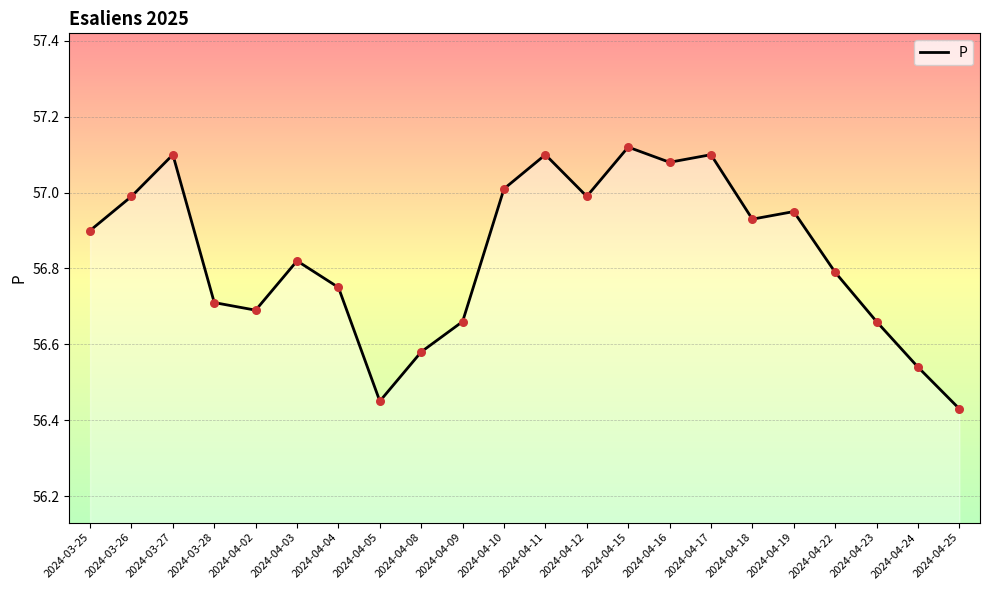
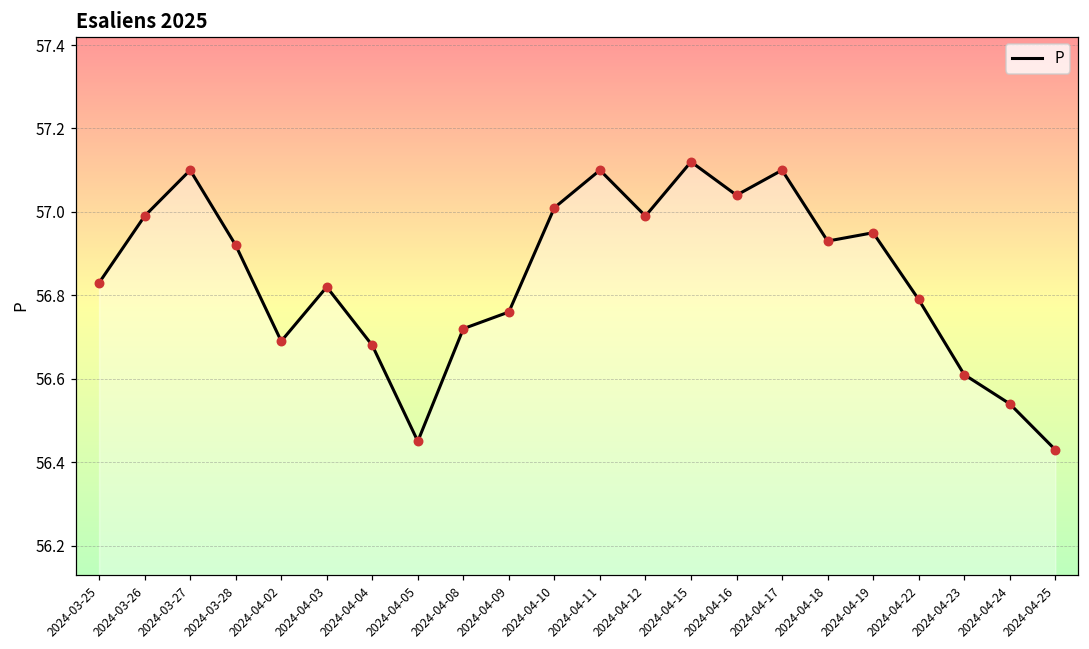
2024-03-25: 56.90 -> 56.83
2024-03-28: 56.71 -> 56.92
2024-04-04: 56.75 -> 56.68
2024-04-08: 56.58 -> 56.72
2024-04-09: 56.66 -> 56.76
2024-04-16: 57.08 -> 57.04
2024-04-23: 56.66 -> 56.61
